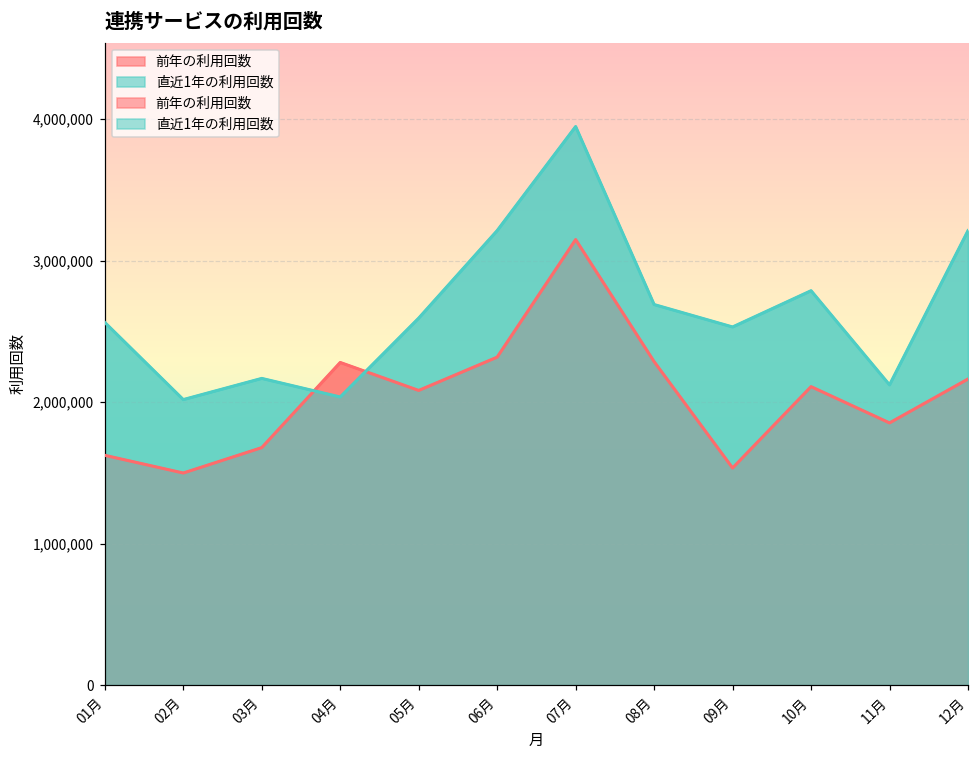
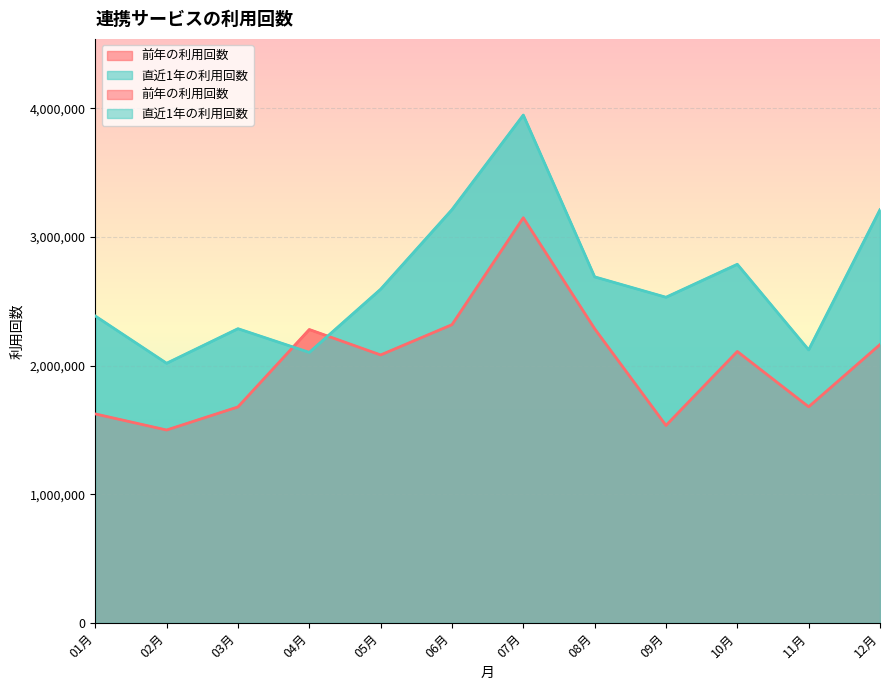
直近1年の利用回数, 01月: 2,560,000 -> 2,390,000
直近1年の利用回数, 03月: 2,170,000 -> 2,290,000
直近1年の利用回数, 04月: 2,040,000 -> 2,100,000
前年の利用回数, 11月: 1,850,000 -> 1,680,000
